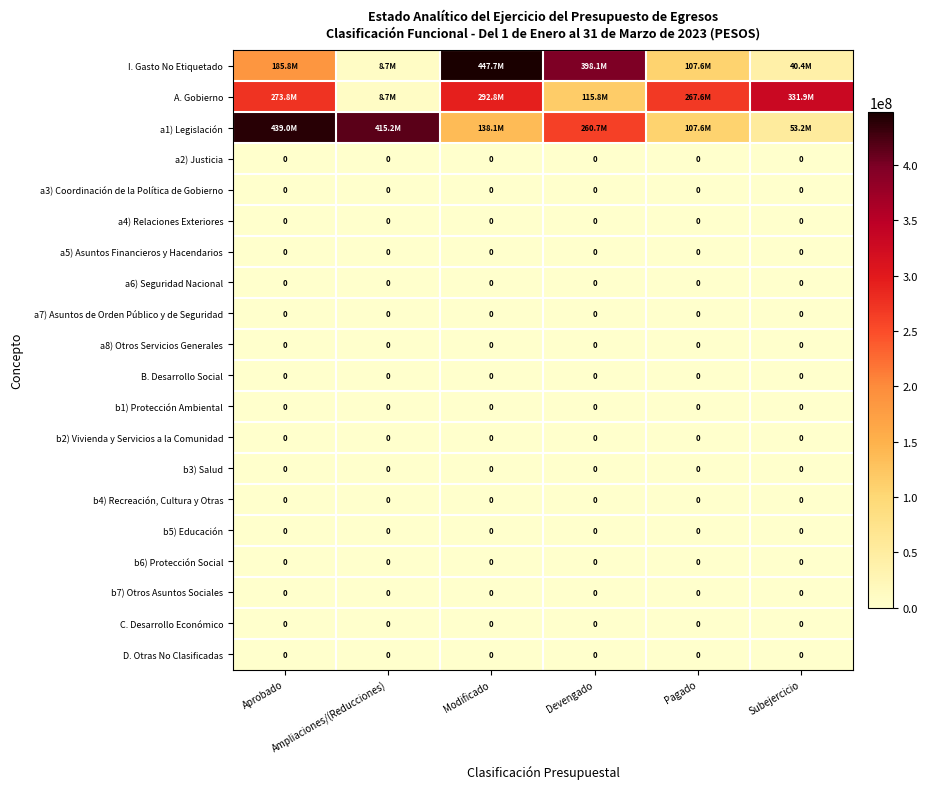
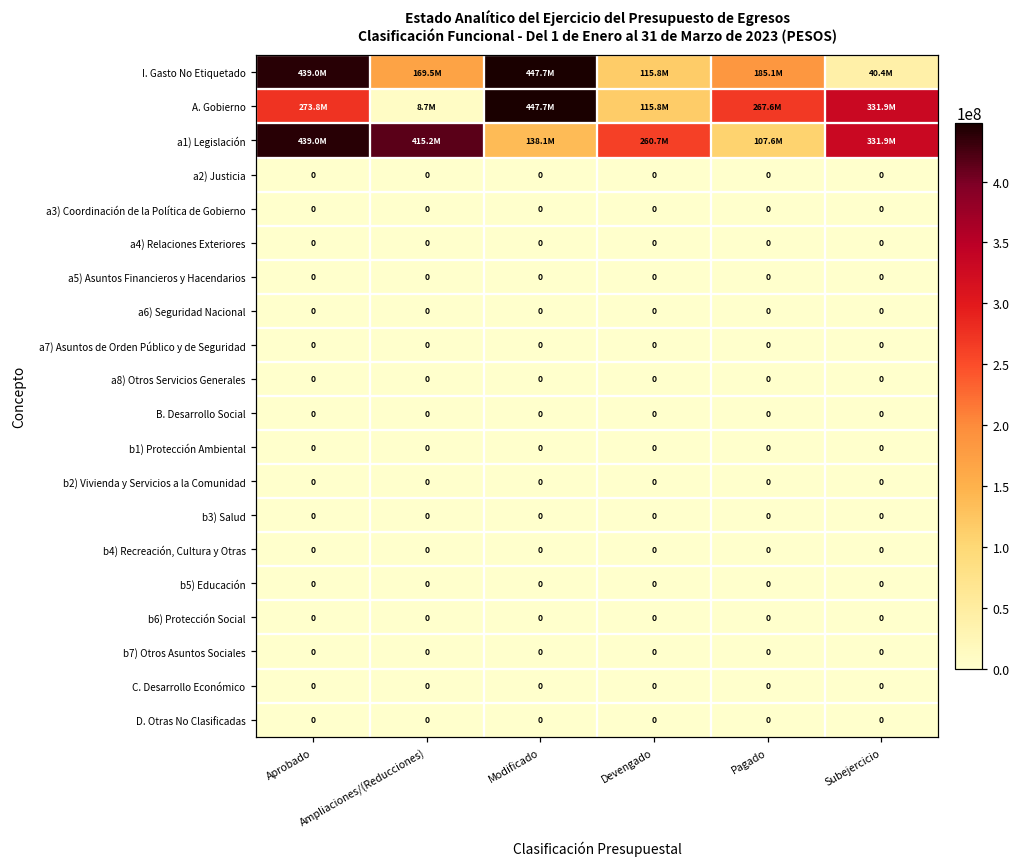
I. Gasto No Etiquetado, Aprobado: 185.8M -> 439.0M
I. Gasto No Etiquetado, Ampliaciones/(Reducciones): 8.7M -> 169.5M
I. Gasto No Etiquetado, Devengado: 398.1M -> 115.8M
I. Gasto No Etiquetado, Pagado: 107.6M -> 185.1M
A. Gobierno, Modificado: 292.8M -> 447.7M
a1) Legislación, Subejercicio: 53.2M -> 331.9M
